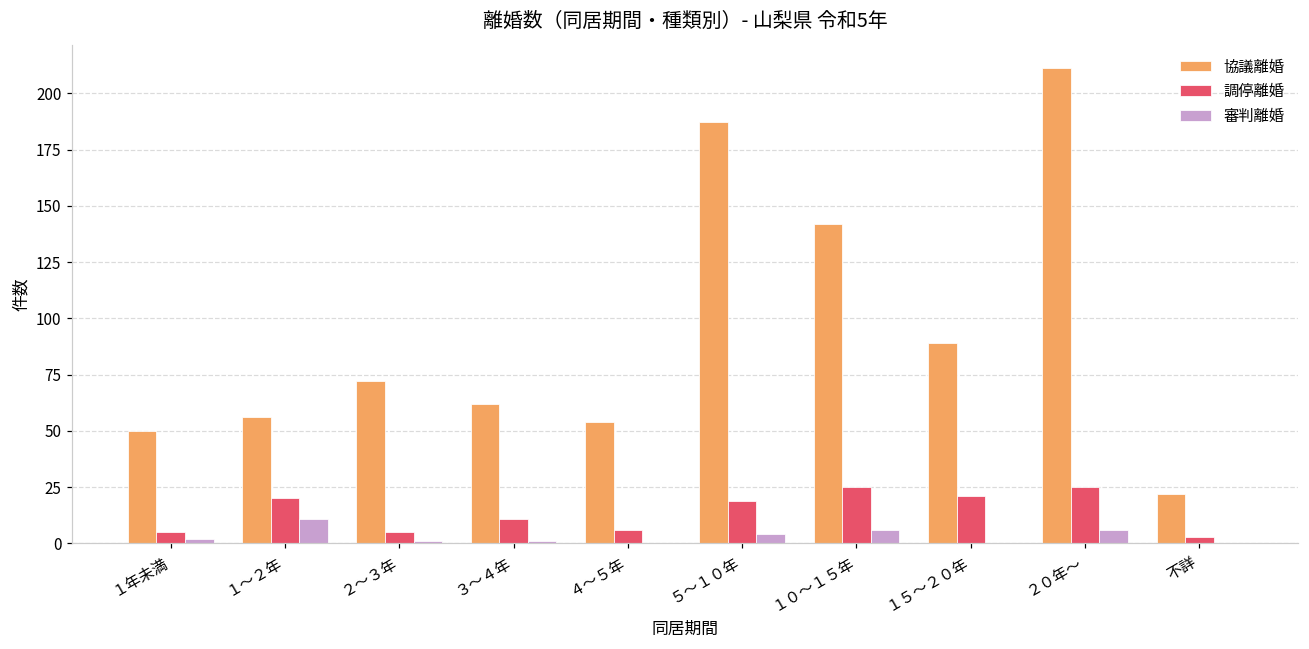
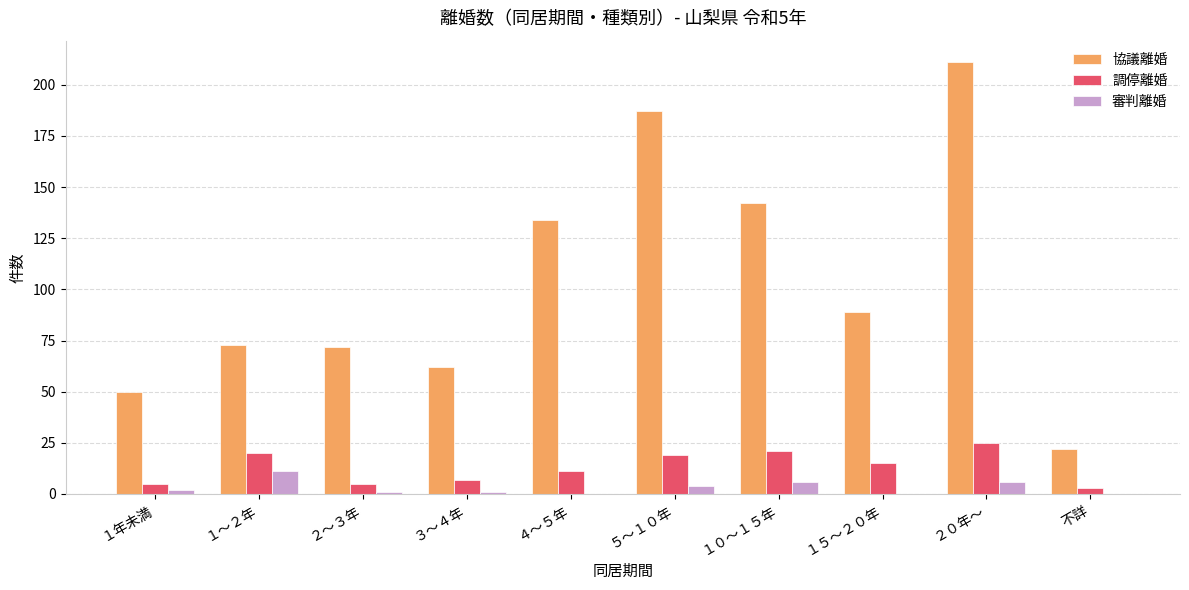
協議離婚, １～２年: 56 -> 73
調停離婚, ３～４年: 11 -> 7
協議離婚, ４～５年: 54 -> 134
調停離婚, ４～５年: 6 -> 11
調停離婚, １０～１５年: 25 -> 21
調停離婚, １５～２０年: 21 -> 15
